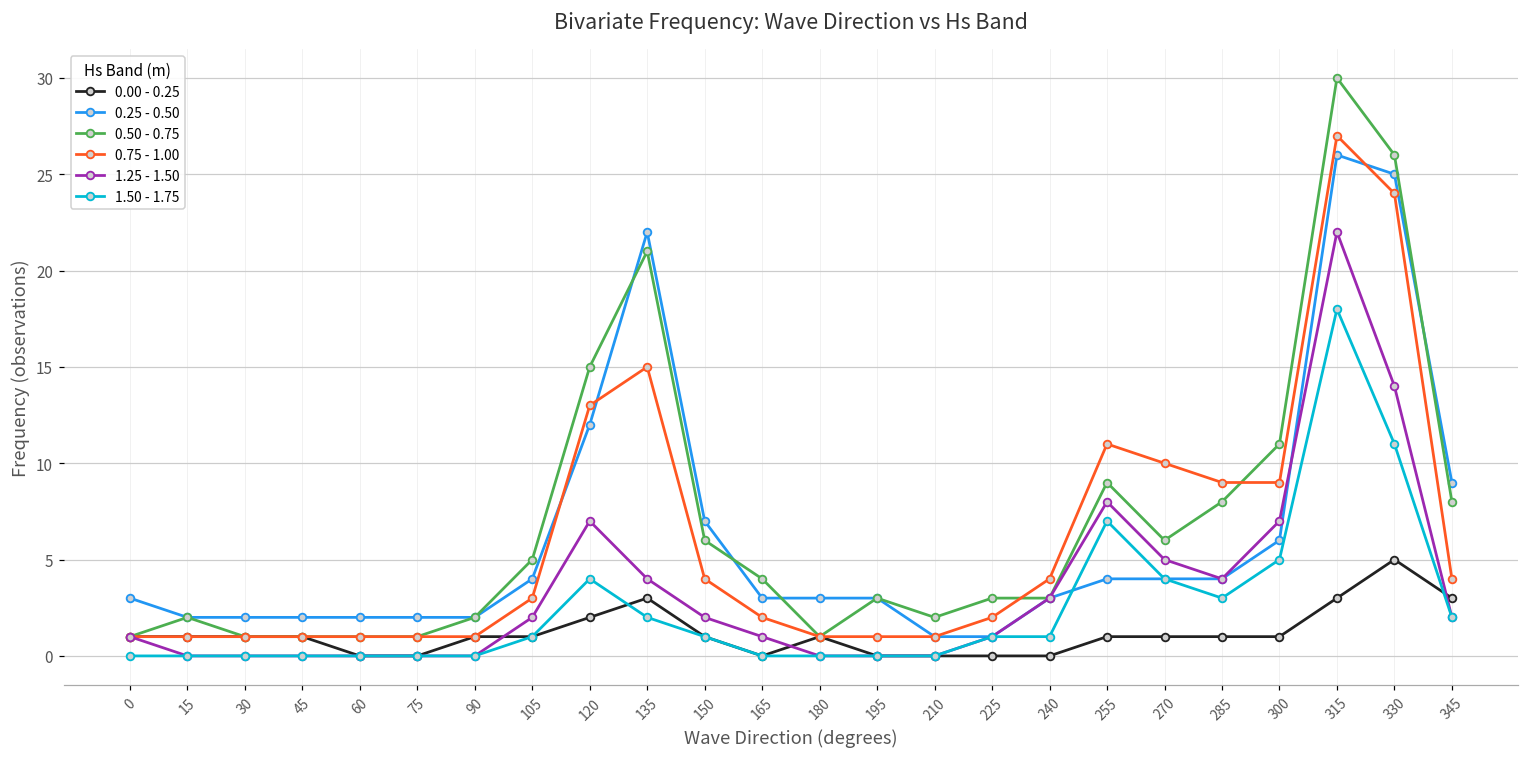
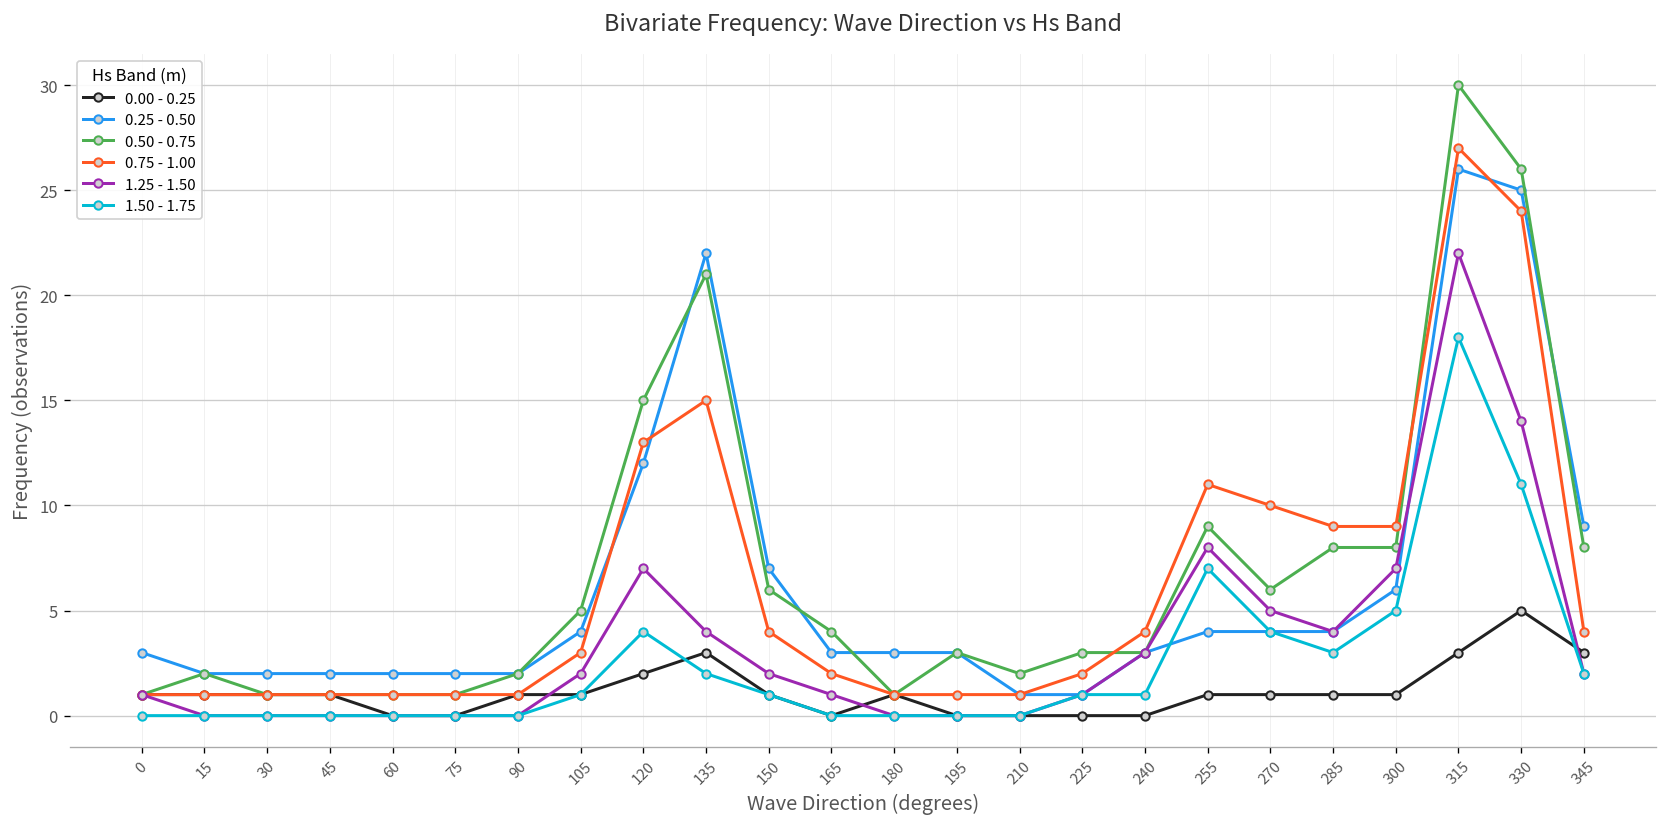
0.50 - 0.75, 300: 11 -> 8
